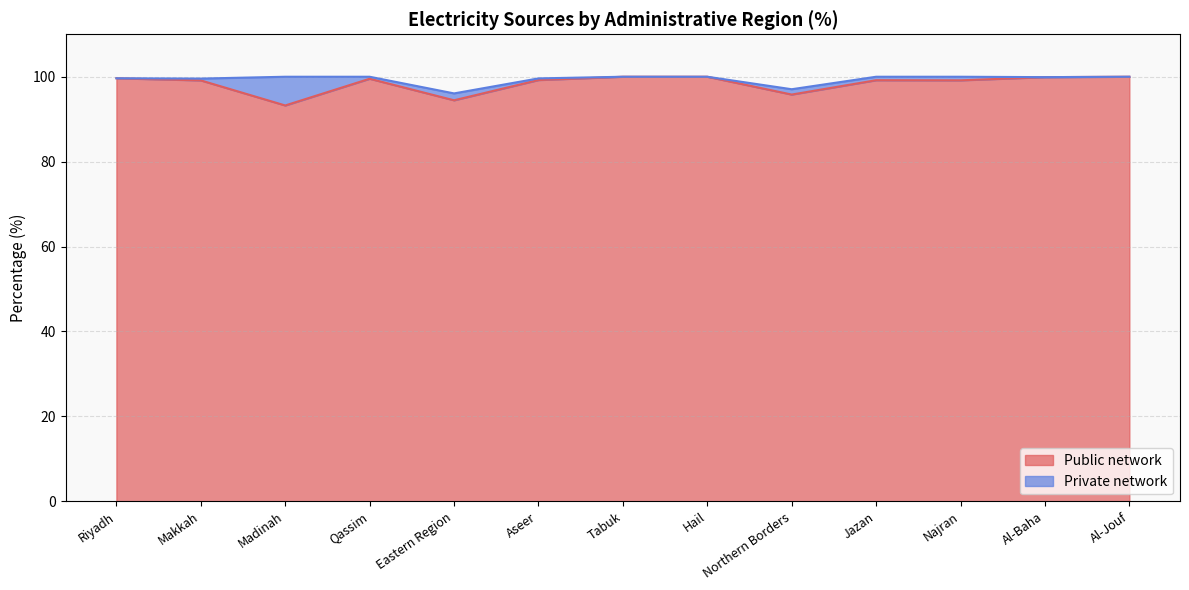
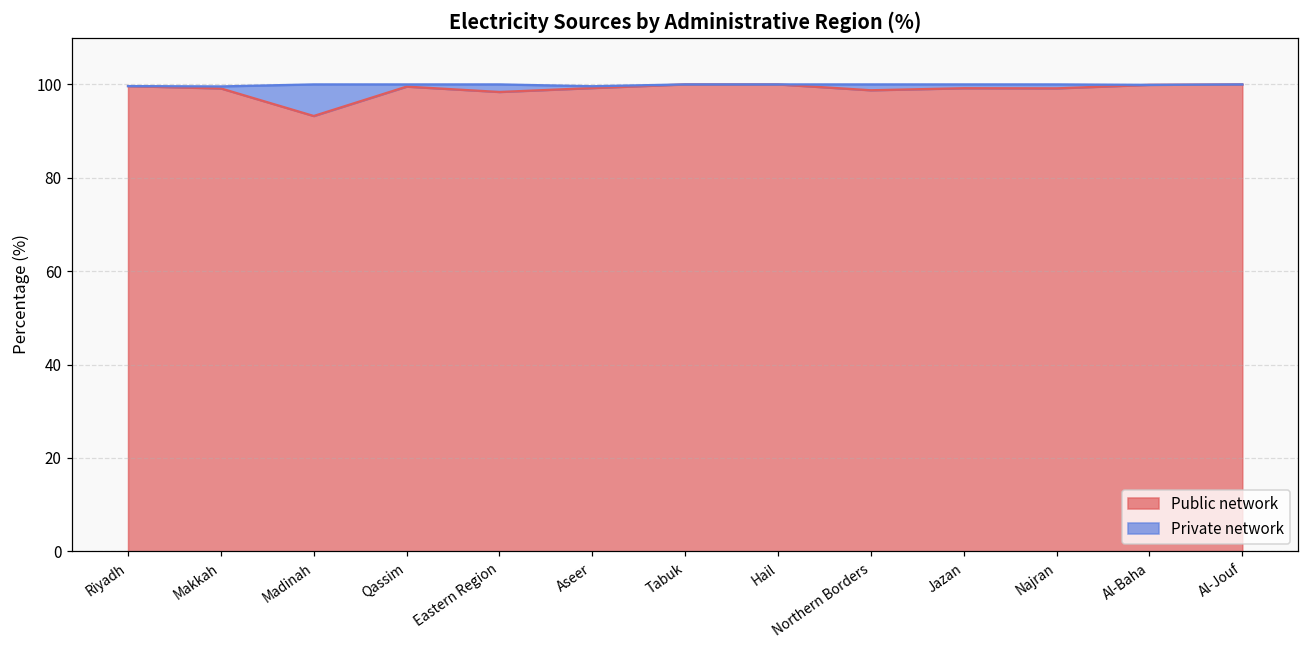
Public network, Eastern Region: 94 -> 98
Public network, Northern Borders: 96 -> 99
